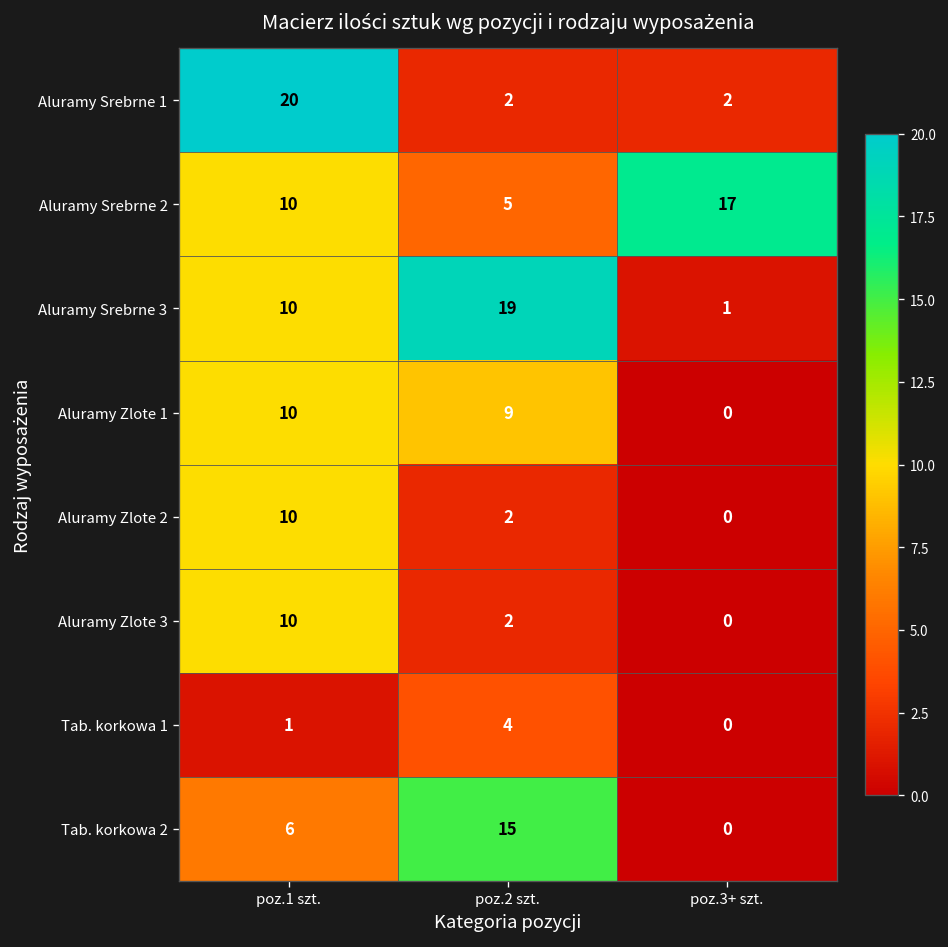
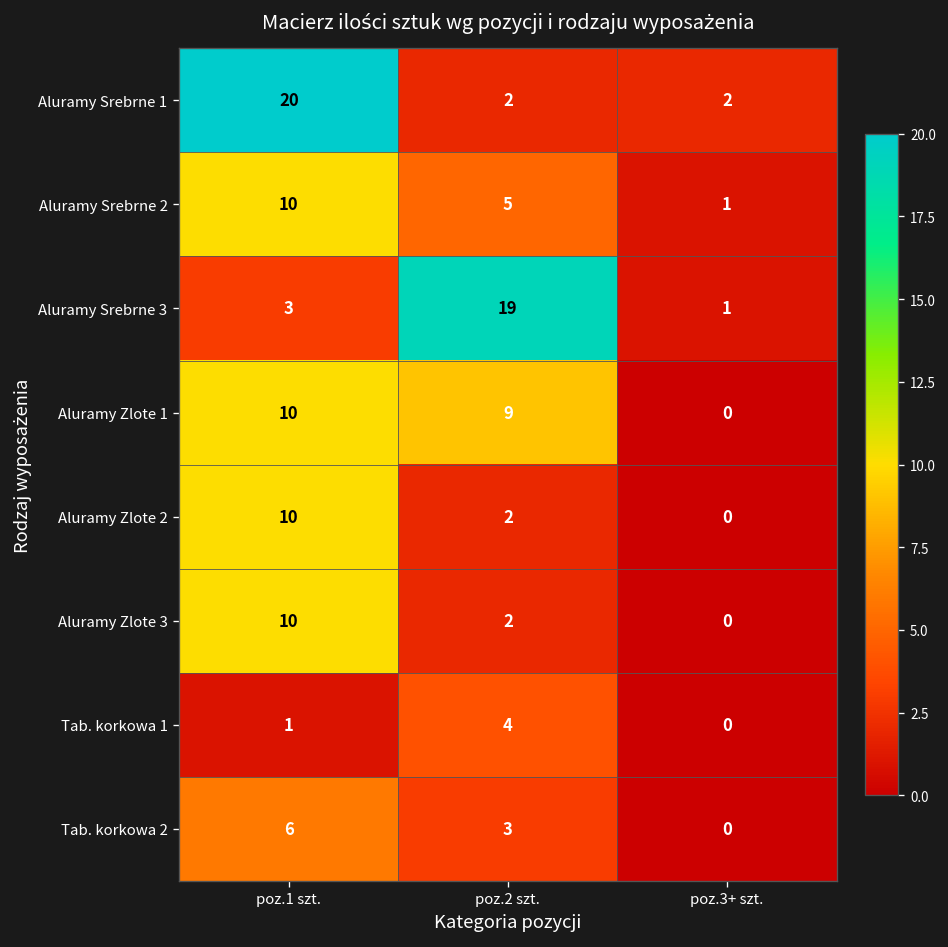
Aluramy Srebrne 2, poz.3+ szt.: 17 -> 1
Aluramy Srebrne 3, poz.1 szt.: 10 -> 3
Tab. korkowa 2, poz.2 szt.: 15 -> 3
